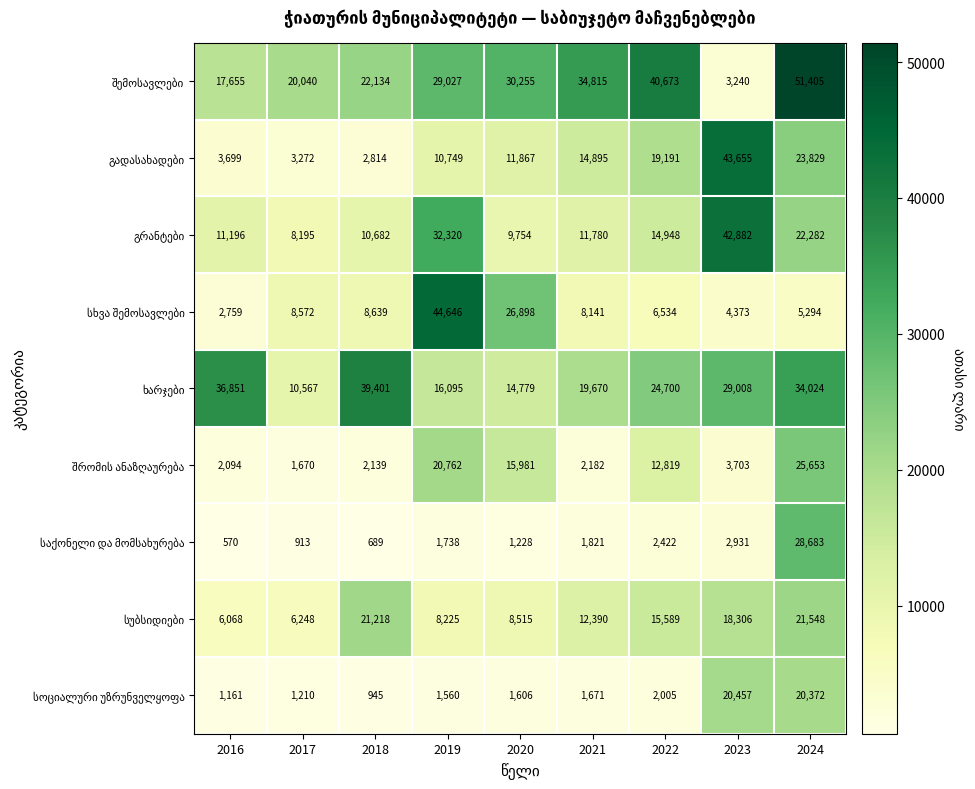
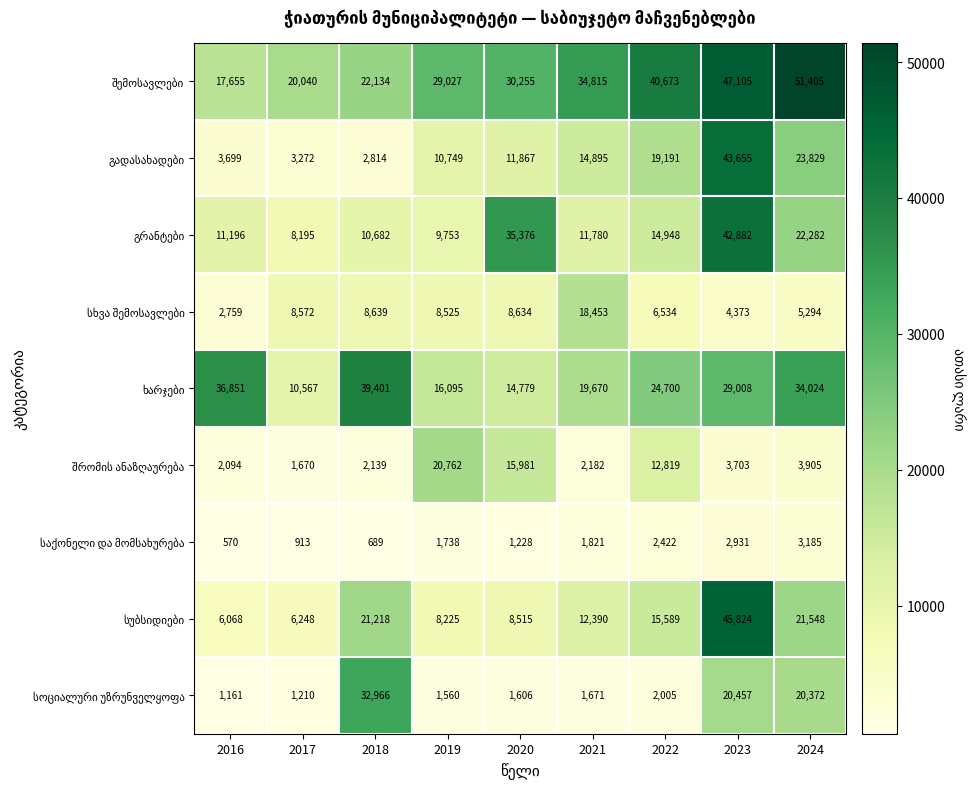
შემოსავლები, 2023: 3,240 -> 47,105
გრანტები, 2019: 32,320 -> 9,753
გრანტები, 2020: 9,754 -> 35,376
სხვა შემოსავლები, 2019: 44,646 -> 8,525
სხვა შემოსავლები, 2020: 26,898 -> 8,634
სხვა შემოსავლები, 2021: 8,141 -> 18,453
შრომის ანაზღაურება, 2024: 25,653 -> 3,905
საქონელი და მომსახურება, 2024: 28,683 -> 3,185
სუბსიდიები, 2023: 18,306 -> 45,824
სოციალური უზრუნველყოფა, 2018: 945 -> 32,966
